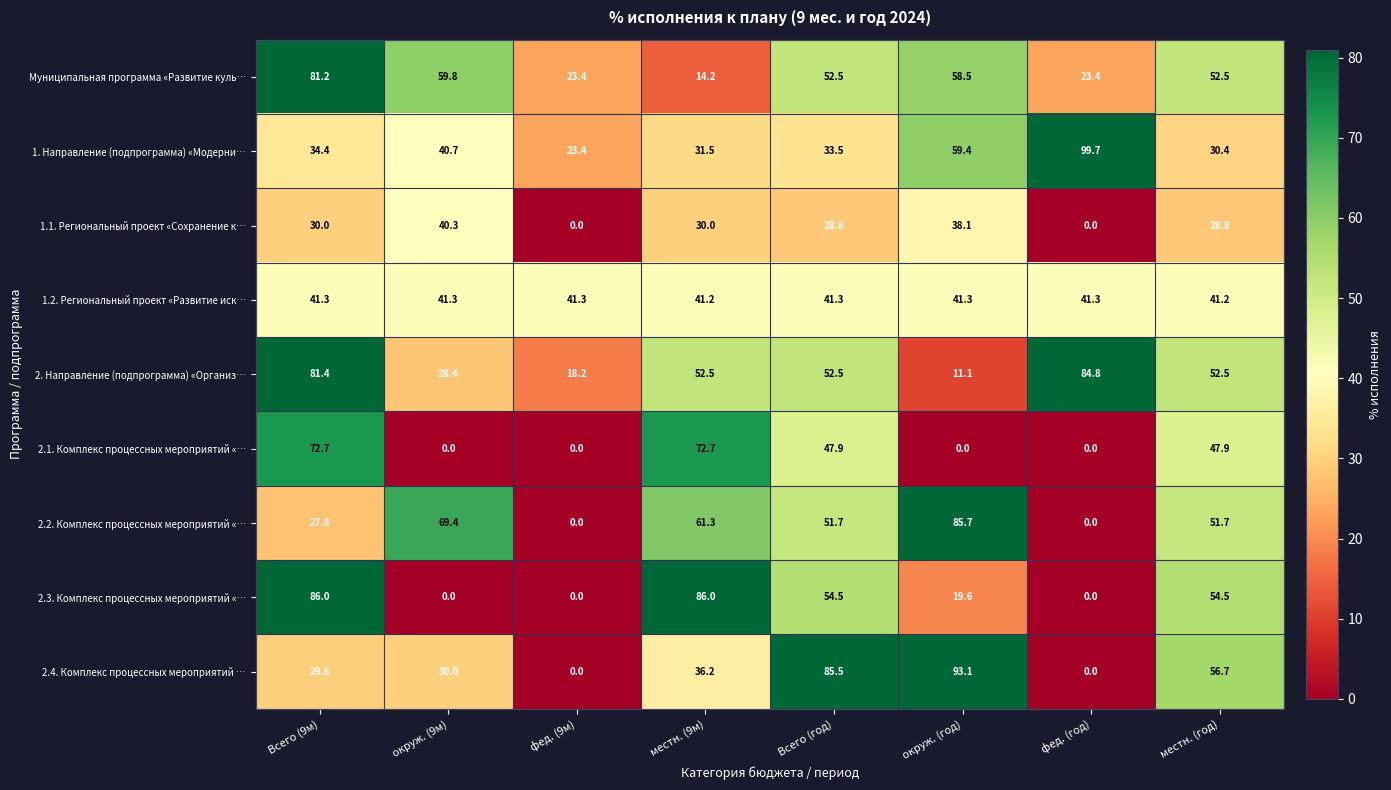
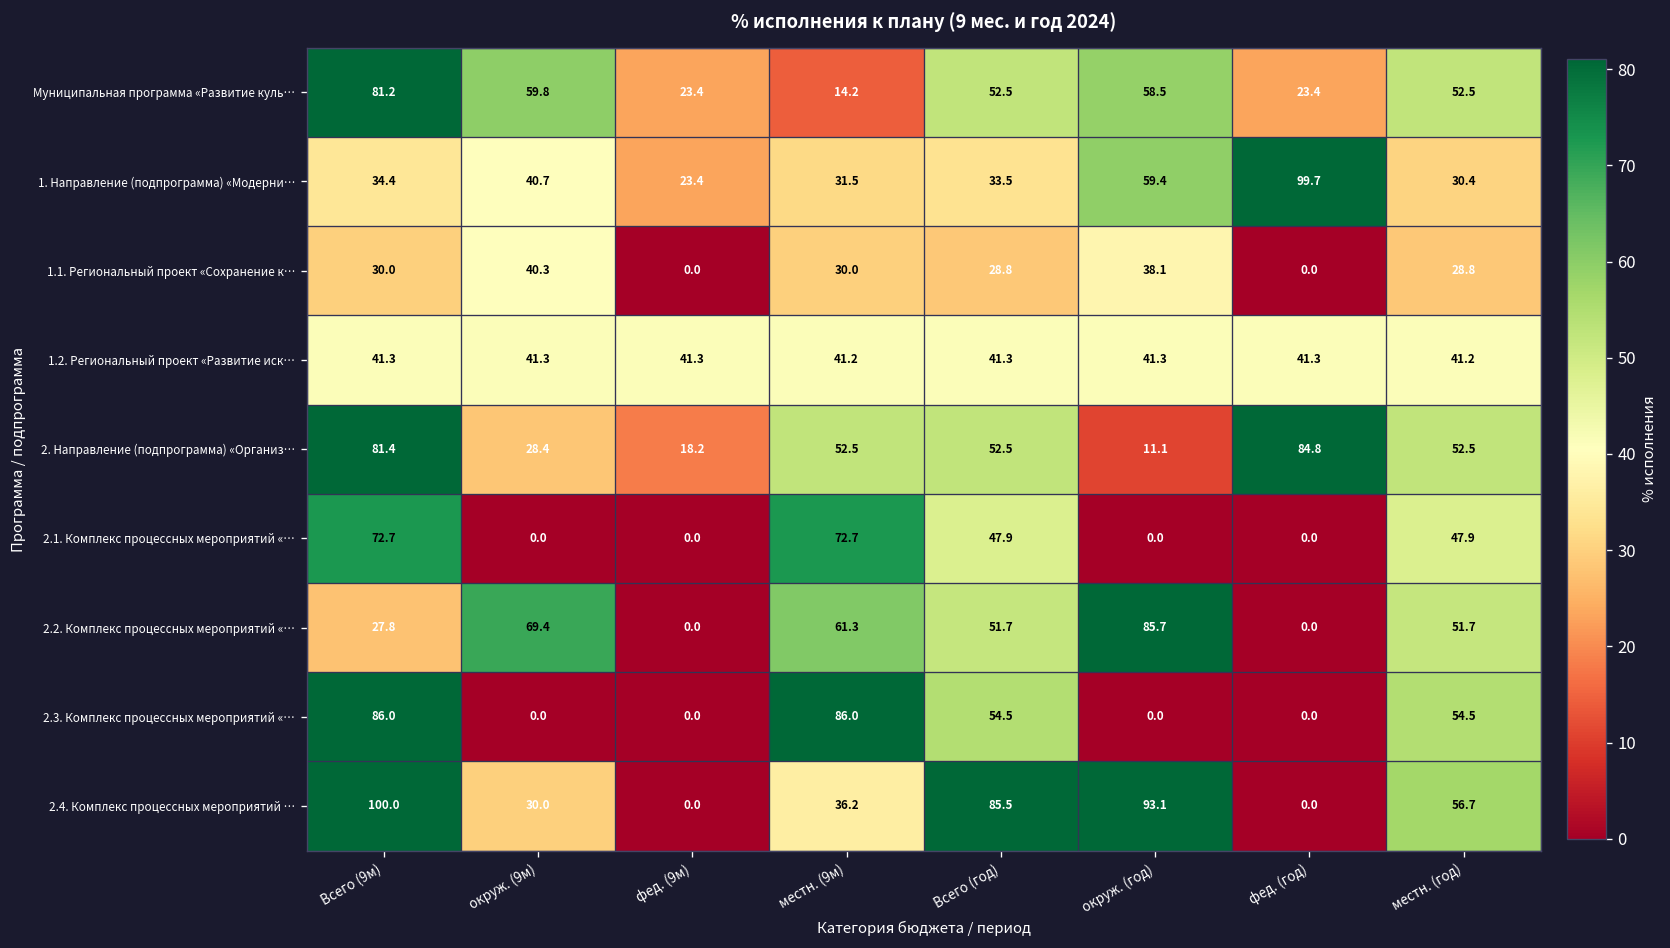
2.3. Комплекс процессных мероприятий «…, окруж. (год): 19.6 -> 0.0
2.4. Комплекс процессных мероприятий …, Всего (9м): 29.6 -> 100.0
